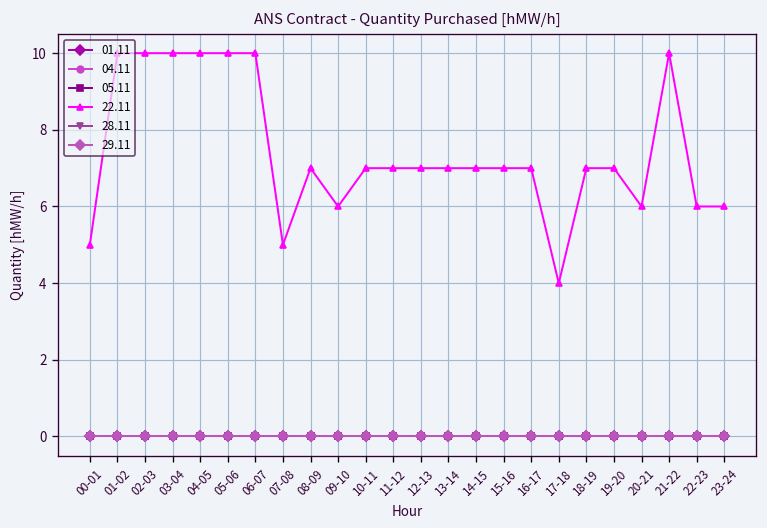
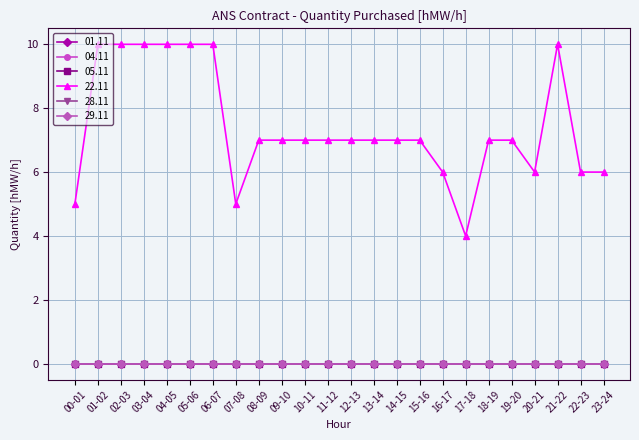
22.11, 09-10: 6 -> 7
22.11, 16-17: 7 -> 6
